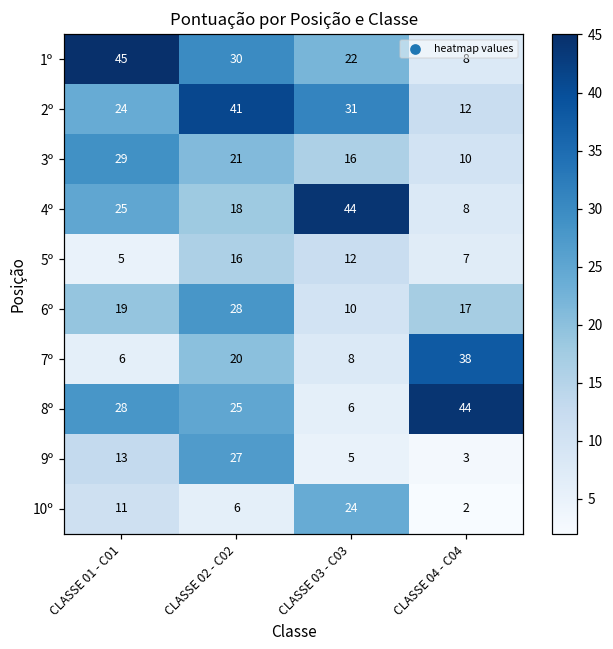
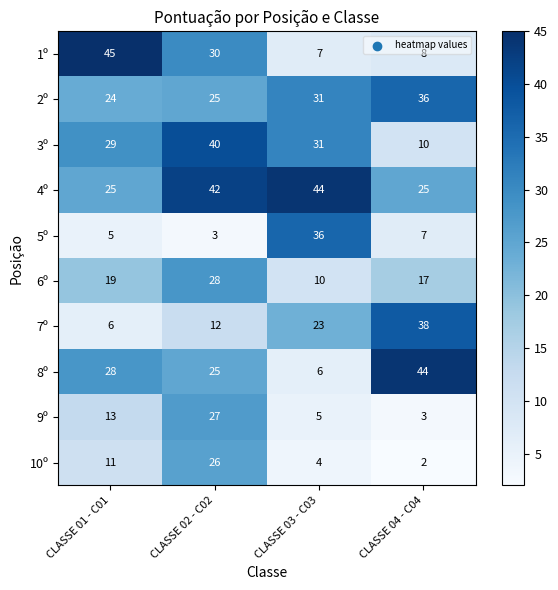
1º, CLASSE 03 - C03: 22 -> 7
2º, CLASSE 02 - C02: 41 -> 25
2º, CLASSE 04 - C04: 12 -> 36
3º, CLASSE 02 - C02: 21 -> 40
3º, CLASSE 03 - C03: 16 -> 31
4º, CLASSE 02 - C02: 18 -> 42
4º, CLASSE 04 - C04: 8 -> 25
5º, CLASSE 02 - C02: 16 -> 3
5º, CLASSE 03 - C03: 12 -> 36
7º, CLASSE 02 - C02: 20 -> 12
7º, CLASSE 03 - C03: 8 -> 23
10º, CLASSE 02 - C02: 6 -> 26
10º, CLASSE 03 - C03: 24 -> 4
